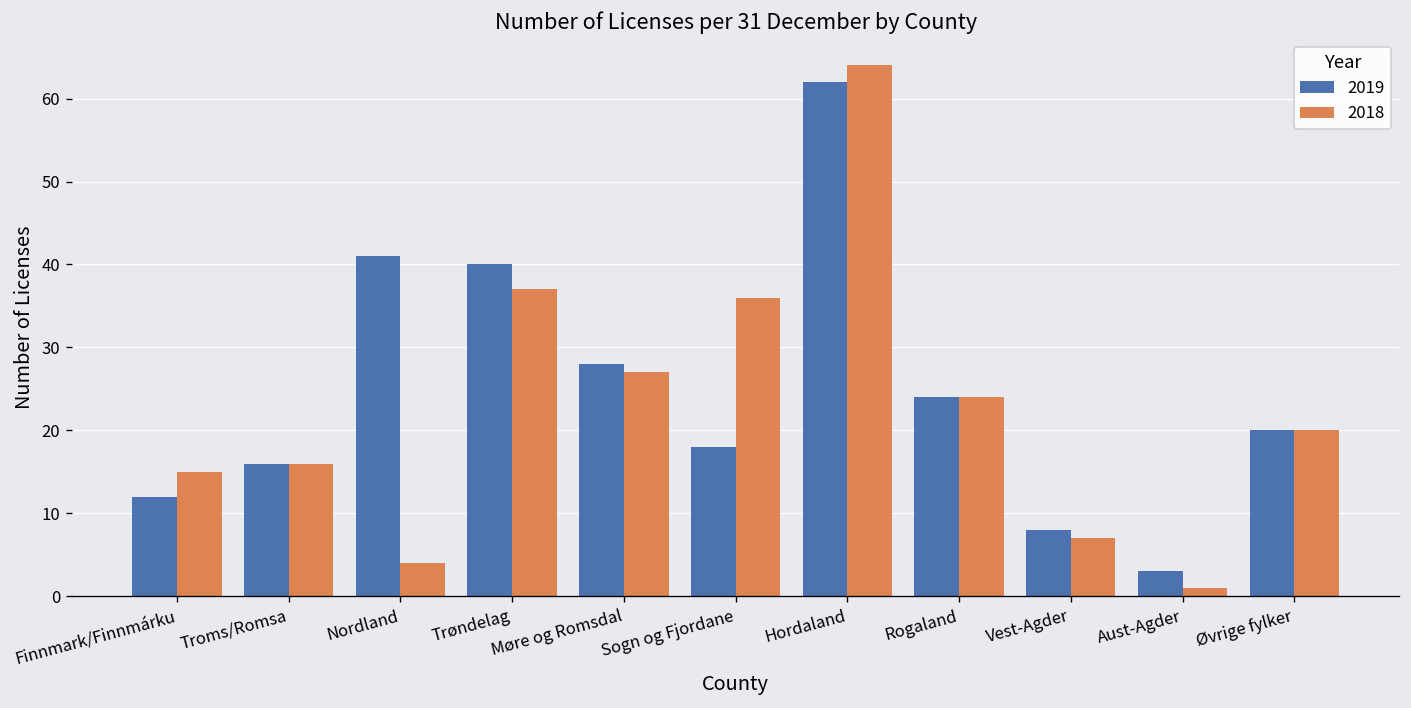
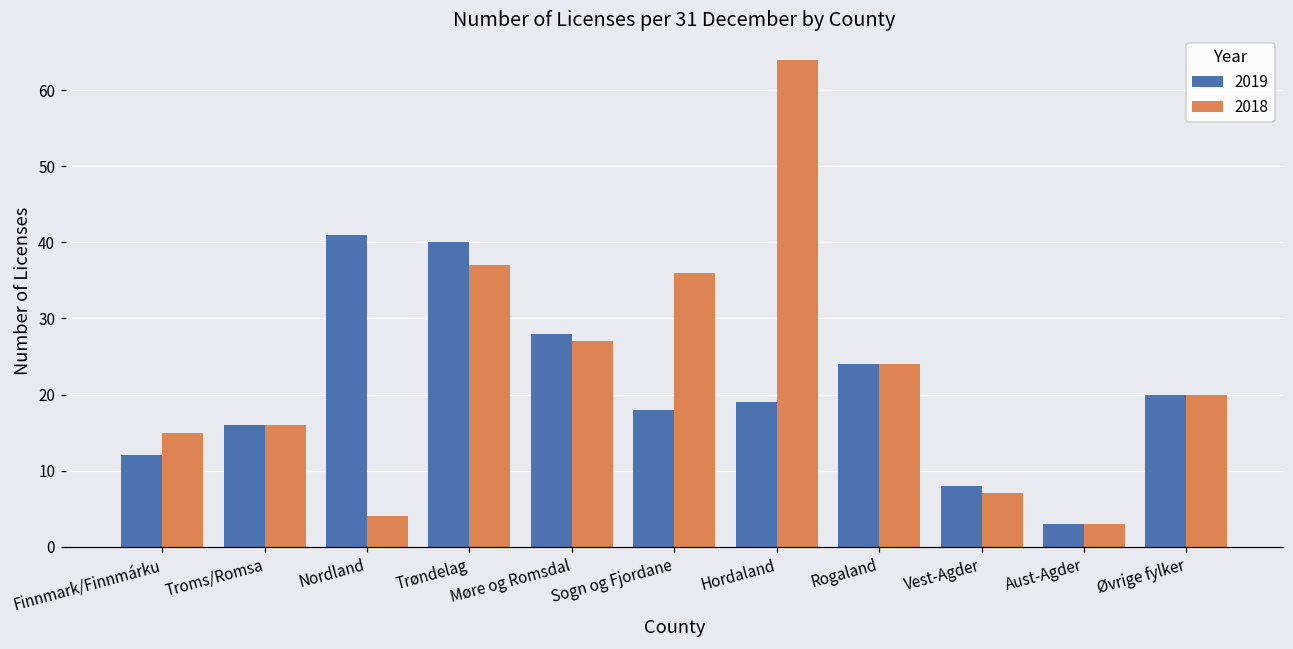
2019, Hordaland: 62 -> 19
2018, Aust-Agder: 1 -> 3
